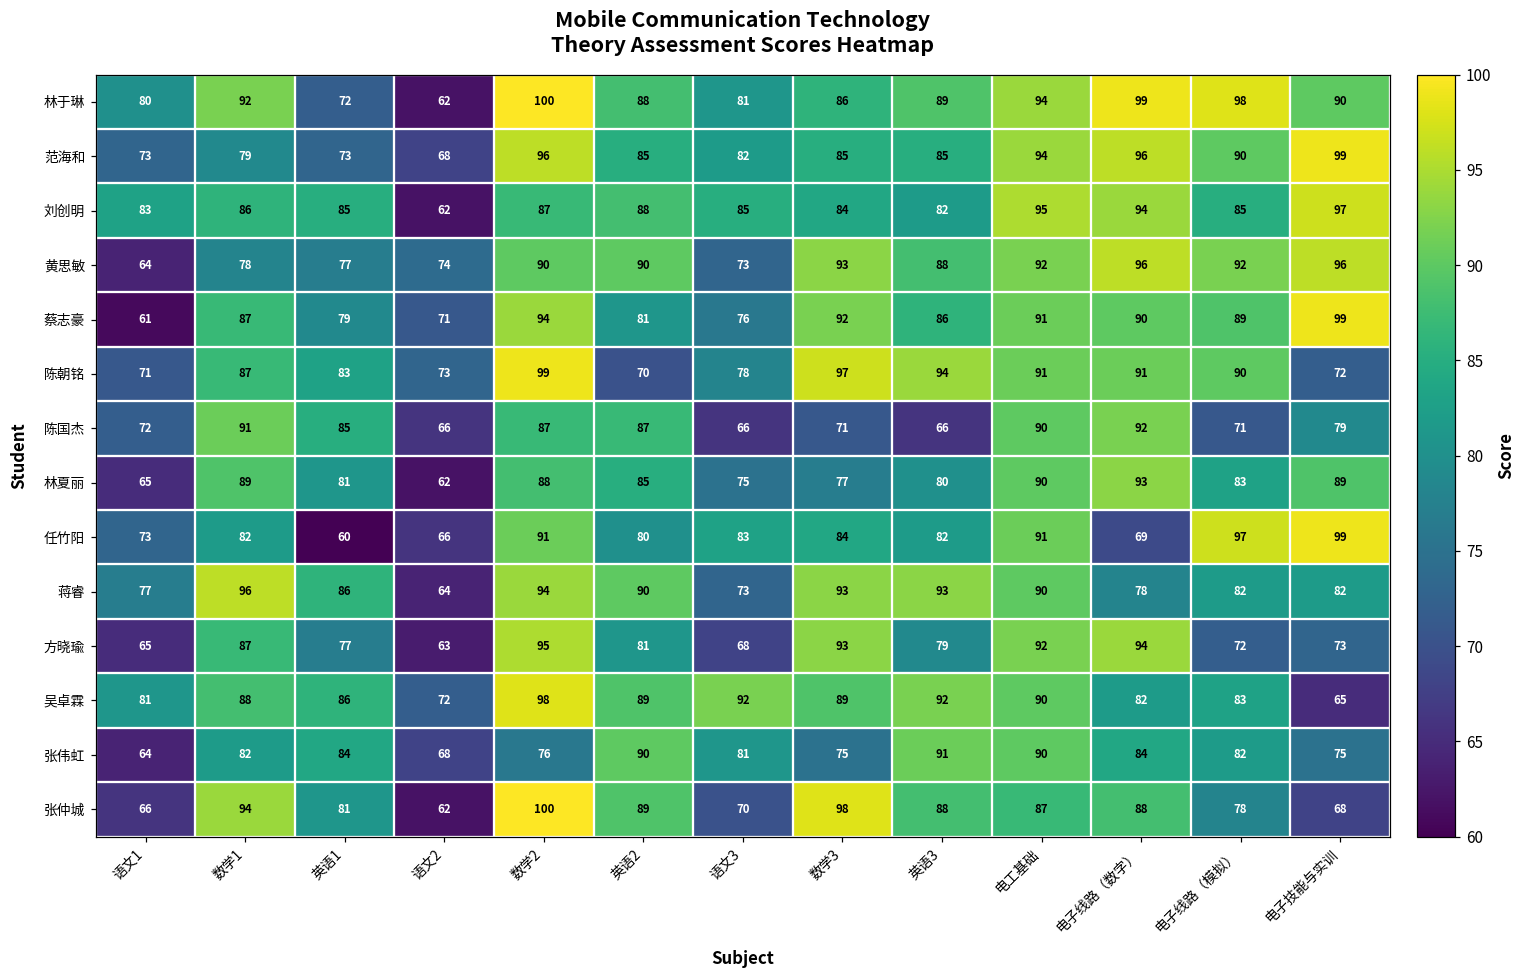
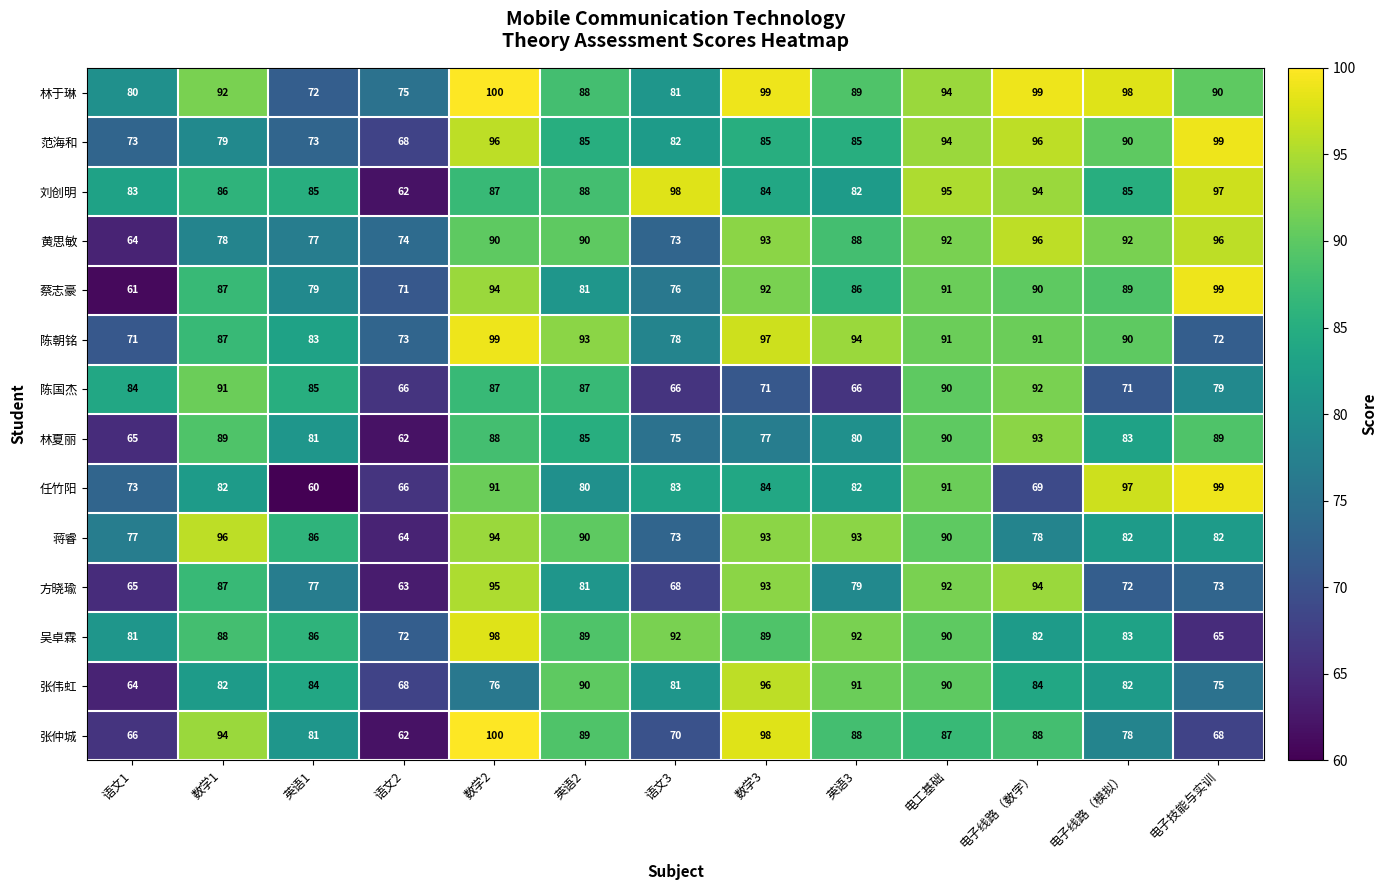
林于琳, 语文2: 62 -> 75
林于琳, 数学3: 86 -> 99
刘创明, 语文3: 85 -> 98
陈朝铭, 英语2: 70 -> 93
陈国杰, 语文1: 72 -> 84
张伟虹, 数学3: 75 -> 96
